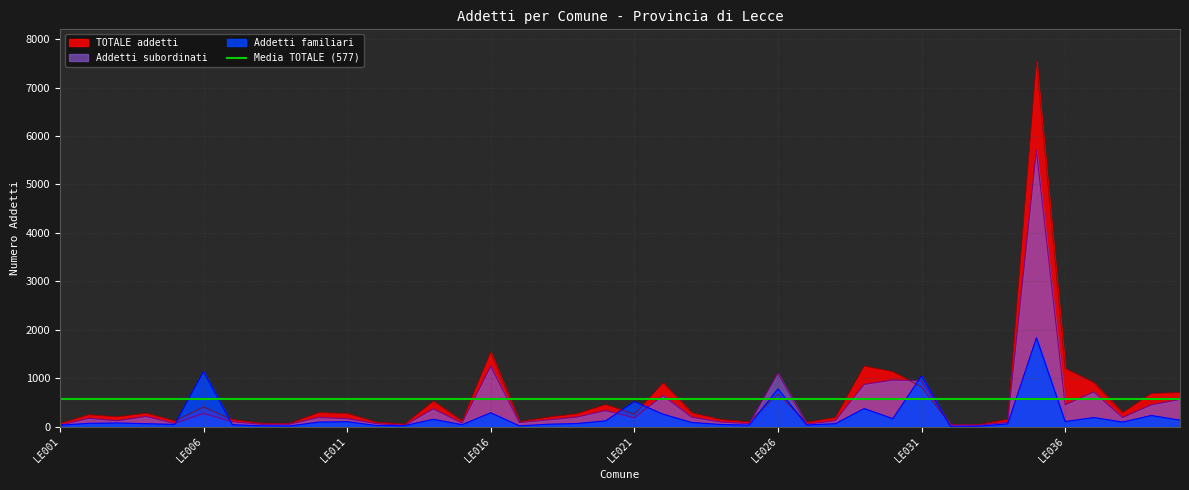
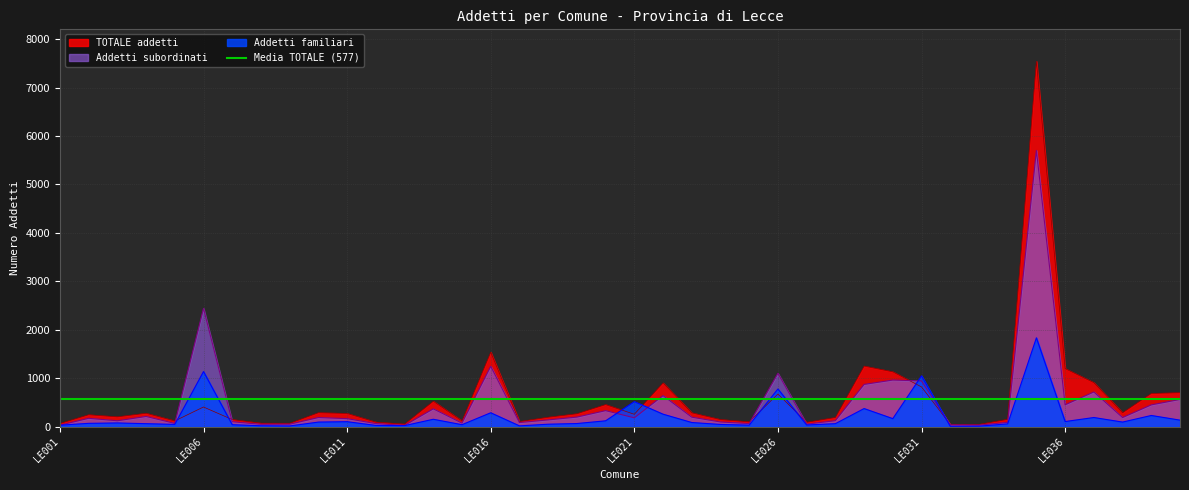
Addetti subordinati, LE006: 300 -> 2400
